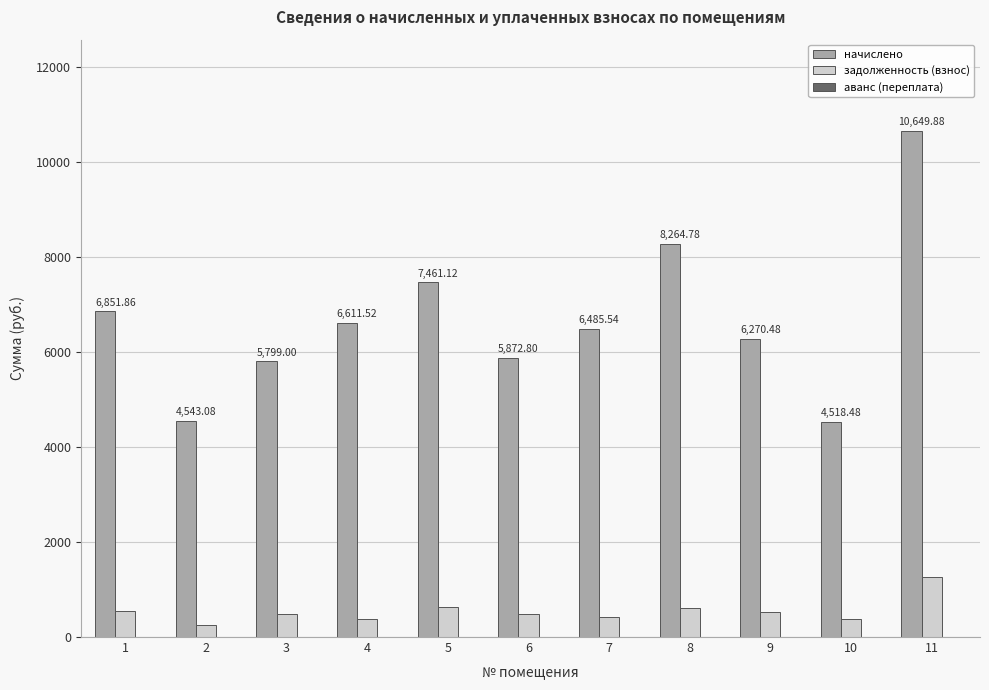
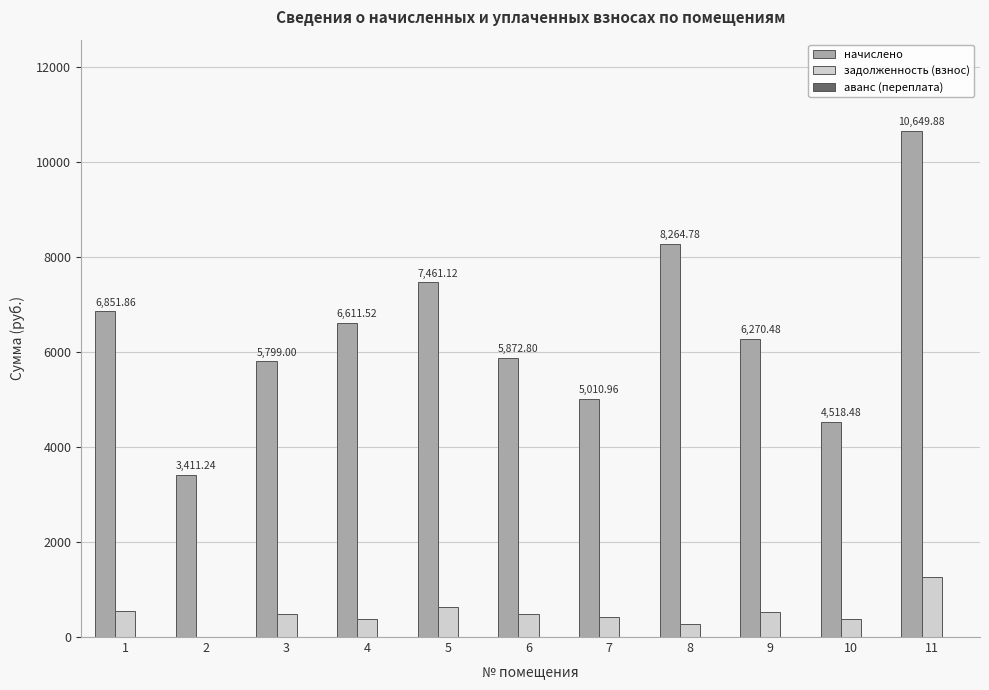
начислено, 2: 4,543.08 -> 3,411.24
задолженность (взнос), 2: 200 -> 0
начислено, 7: 6,485.54 -> 5,010.96
задолженность (взнос), 8: 600 -> 300
